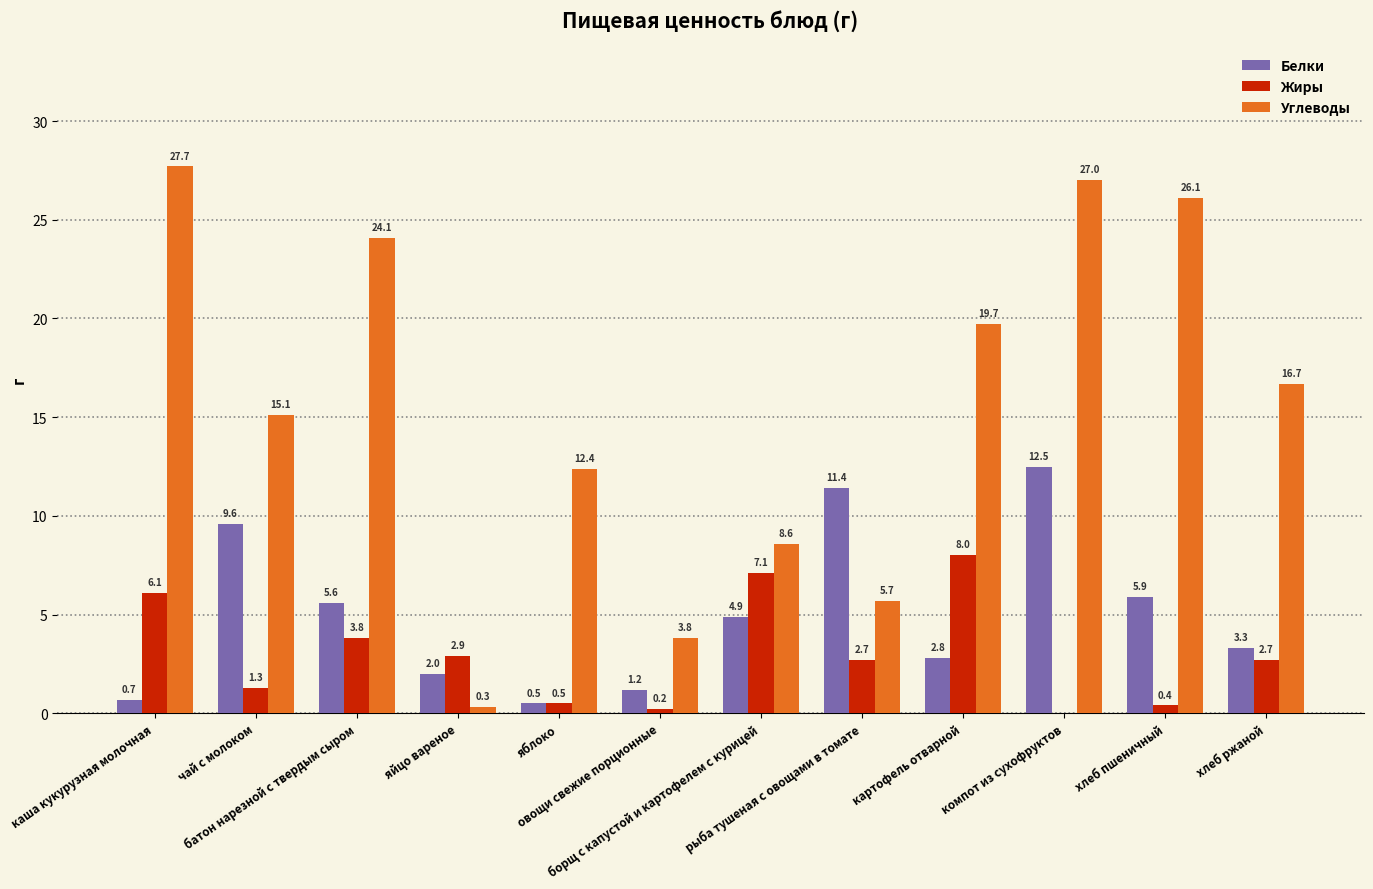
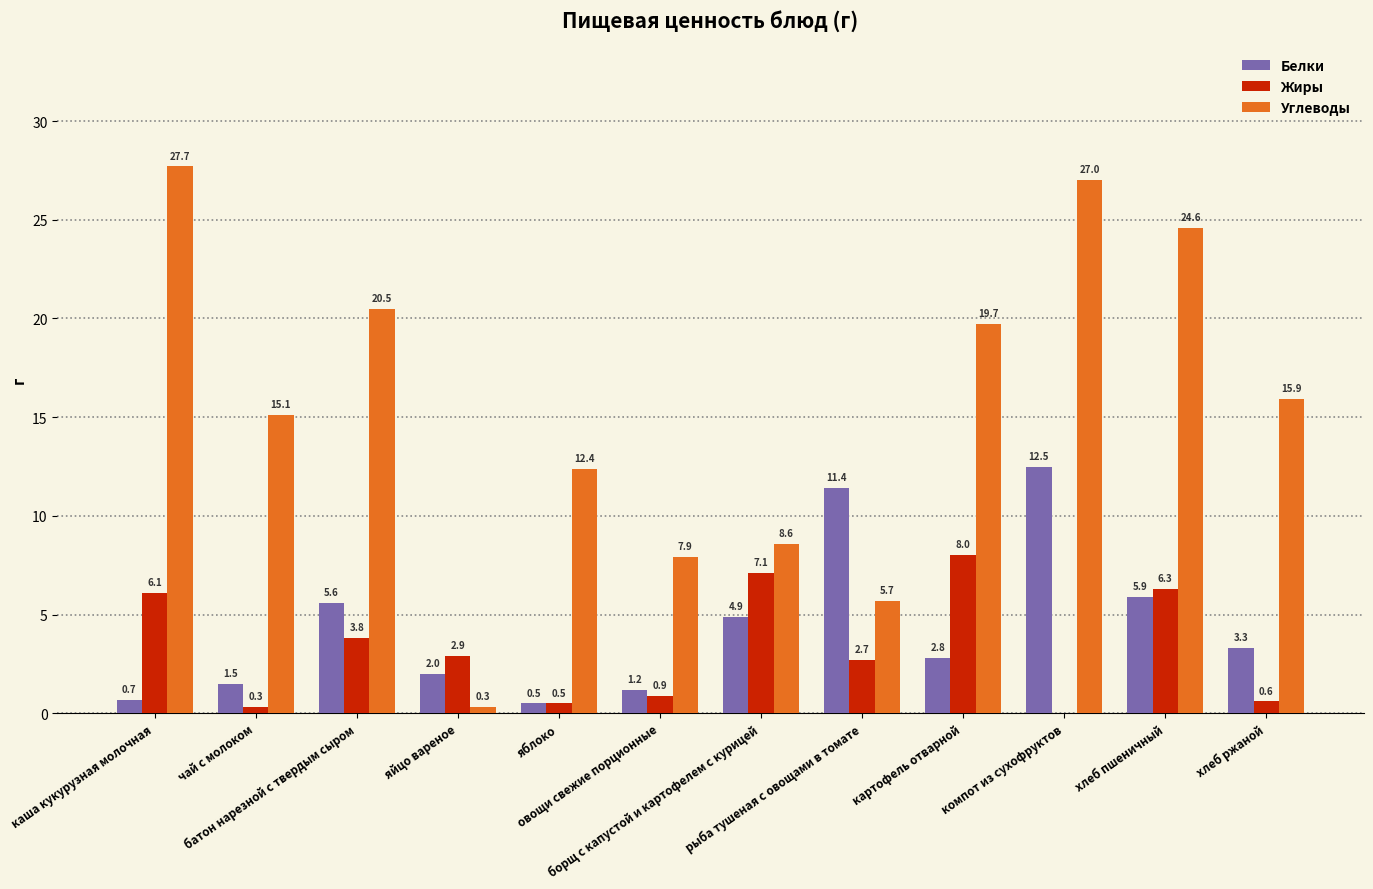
Белки, чай с молоком: 9.6 -> 1.5
Жиры, чай с молоком: 1.3 -> 0.3
Углеводы, батон нарезной с твердым сыром: 24.1 -> 20.5
Жиры, овощи свежие порционные: 0.2 -> 0.9
Углеводы, овощи свежие порционные: 3.8 -> 7.9
Жиры, хлеб пшеничный: 0.4 -> 6.3
Углеводы, хлеб пшеничный: 26.1 -> 24.6
Жиры, хлеб ржаной: 2.7 -> 0.6
Углеводы, хлеб ржаной: 16.7 -> 15.9
